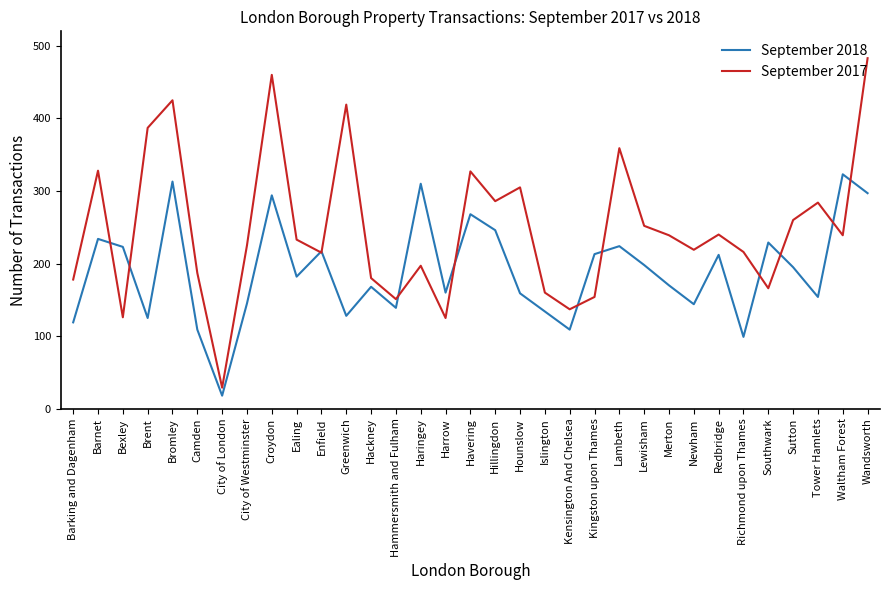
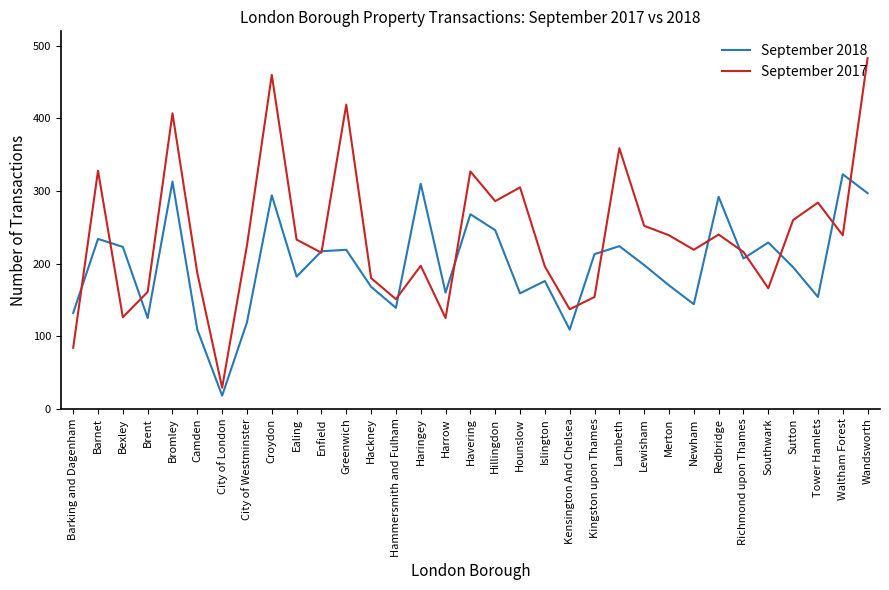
September 2018, Barking and Dagenham: 120 -> 130
September 2017, Barking and Dagenham: 180 -> 80
September 2017, Brent: 390 -> 160
September 2017, Bromley: 430 -> 410
September 2018, City of Westminster: 150 -> 120
September 2018, Greenwich: 130 -> 220
September 2018, Islington: 130 -> 180
September 2017, Islington: 160 -> 200
September 2018, Redbridge: 210 -> 290
September 2018, Richmond upon Thames: 100 -> 210
